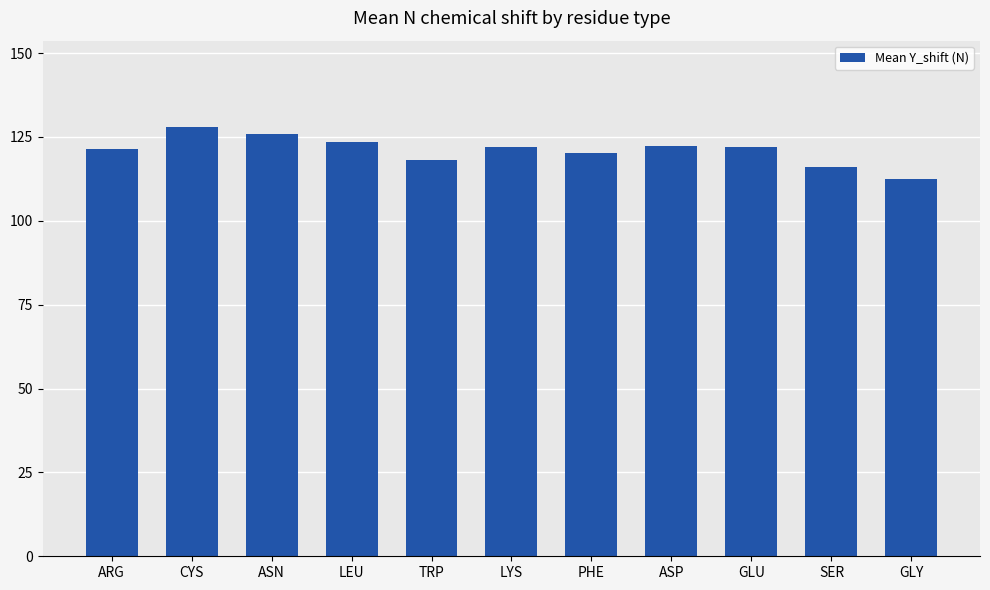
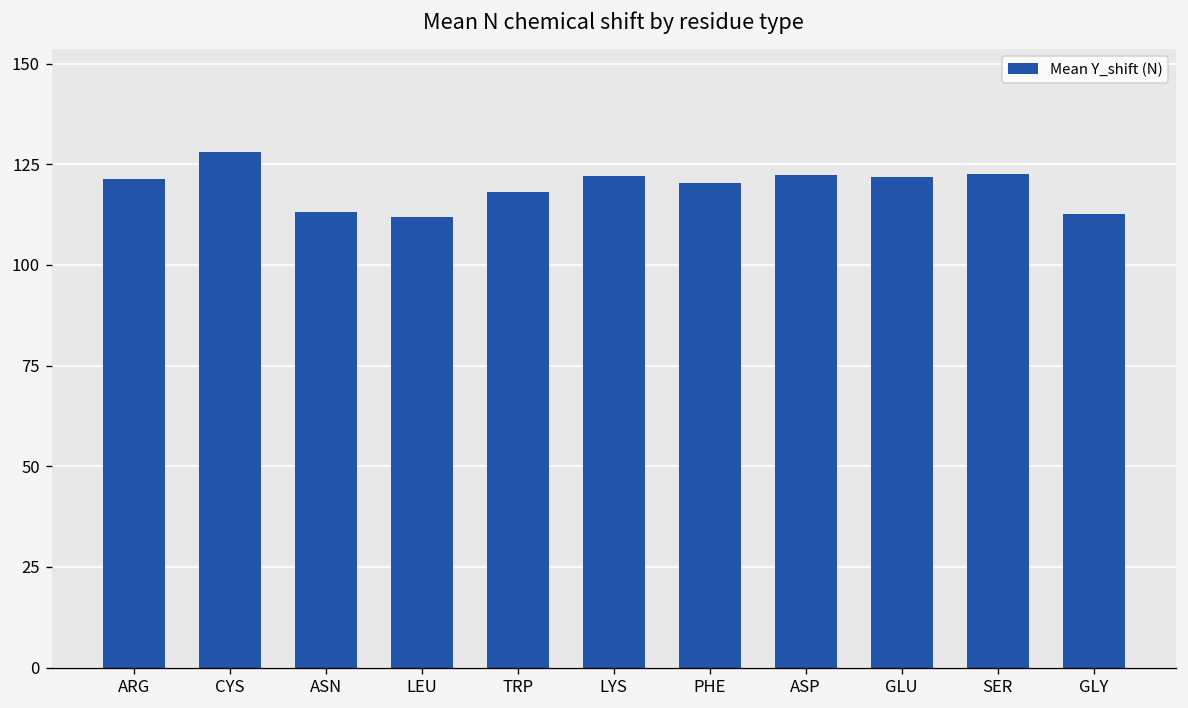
ASN: 126 -> 113
LEU: 123 -> 112
SER: 116 -> 122
